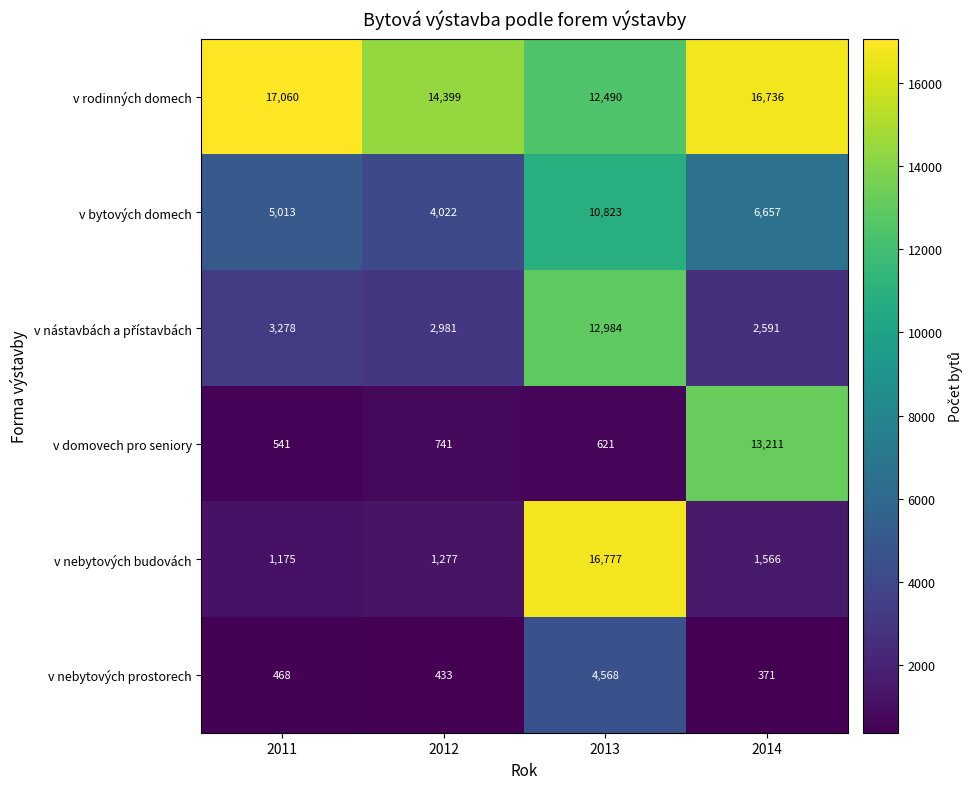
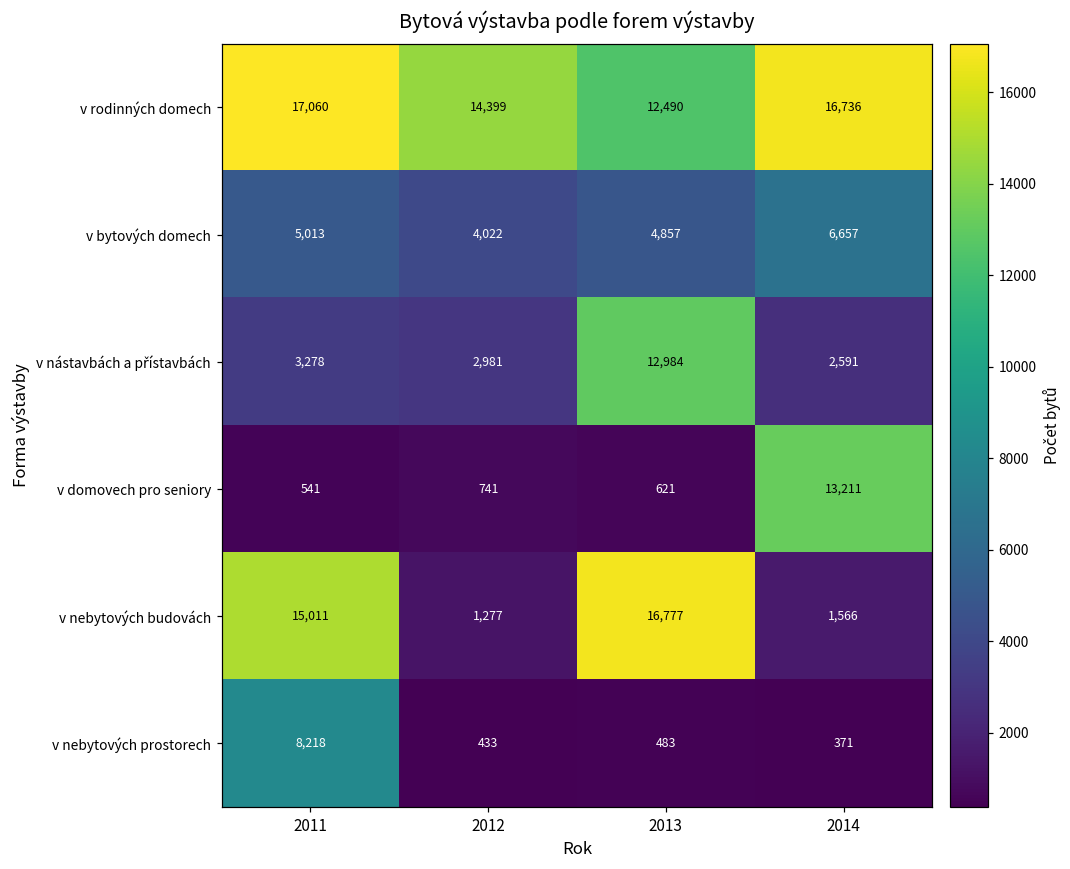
v bytových domech, 2013: 10,823 -> 4,857
v nebytových budovách, 2011: 1,175 -> 15,011
v nebytových prostorech, 2011: 468 -> 8,218
v nebytových prostorech, 2013: 4,568 -> 483
